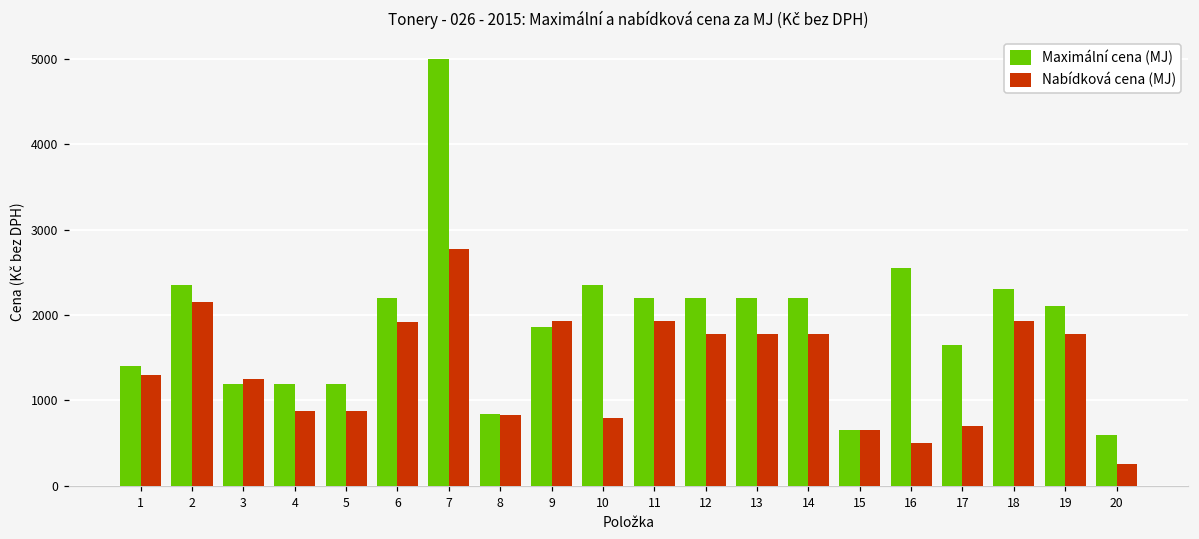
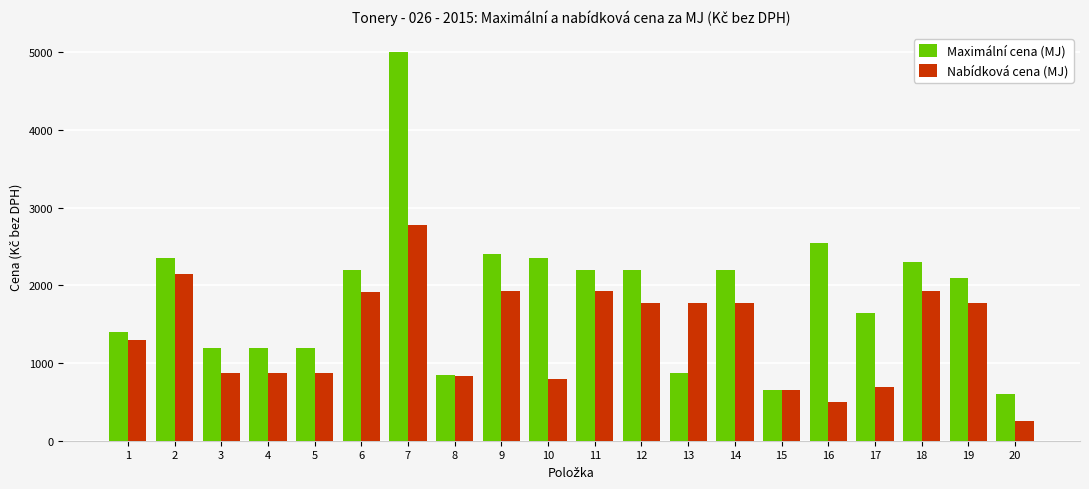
Nabídková cena (MJ), 3: 1300 -> 900
Maximální cena (MJ), 9: 1900 -> 2400
Maximální cena (MJ), 13: 2200 -> 900
